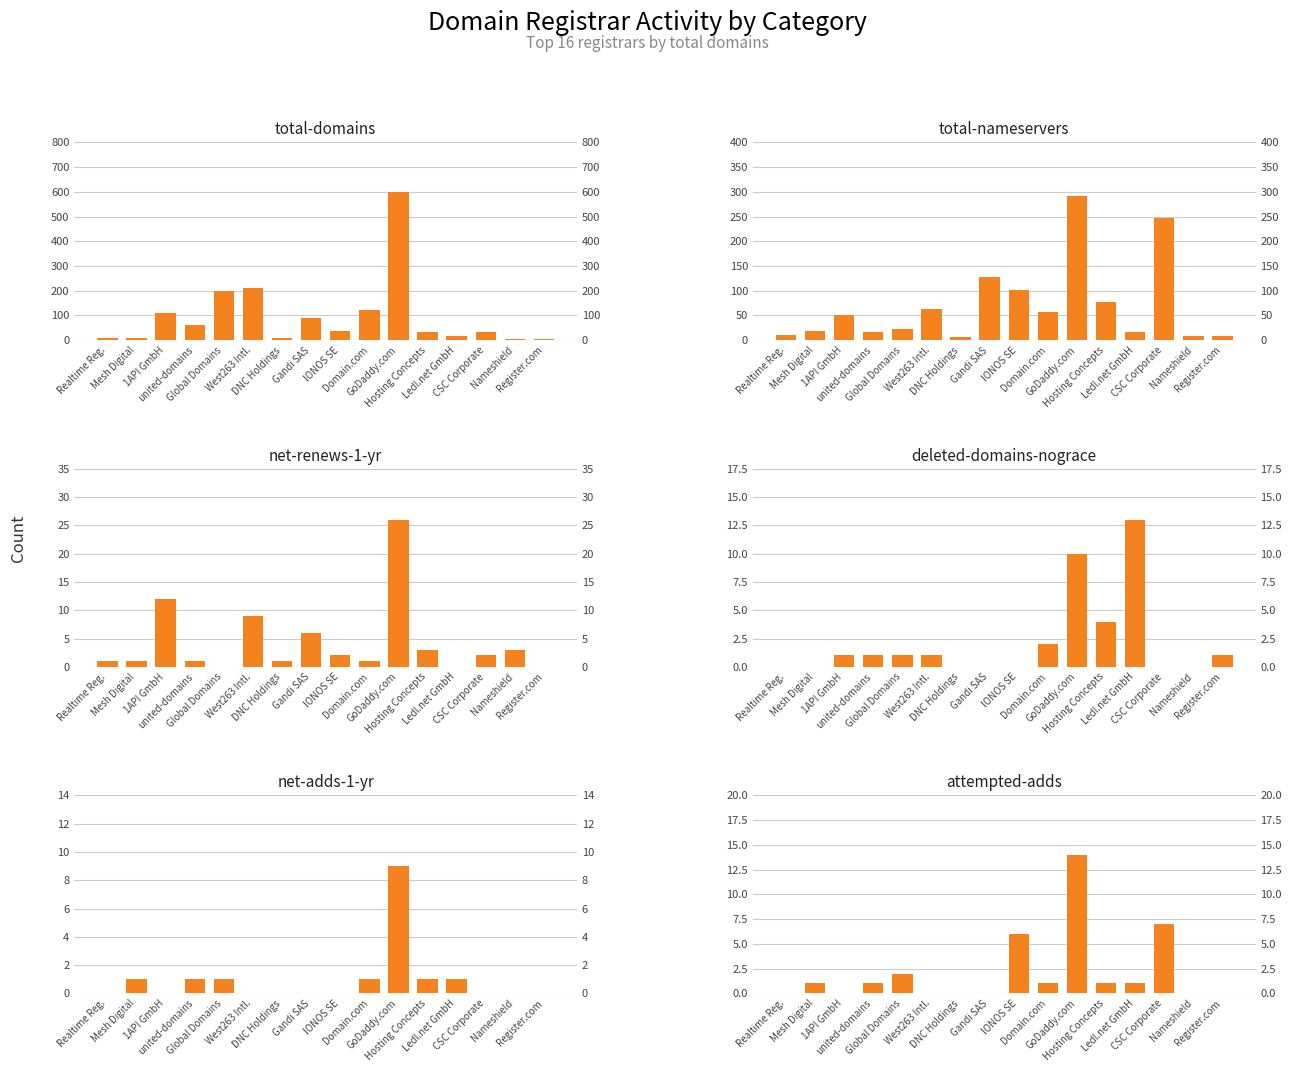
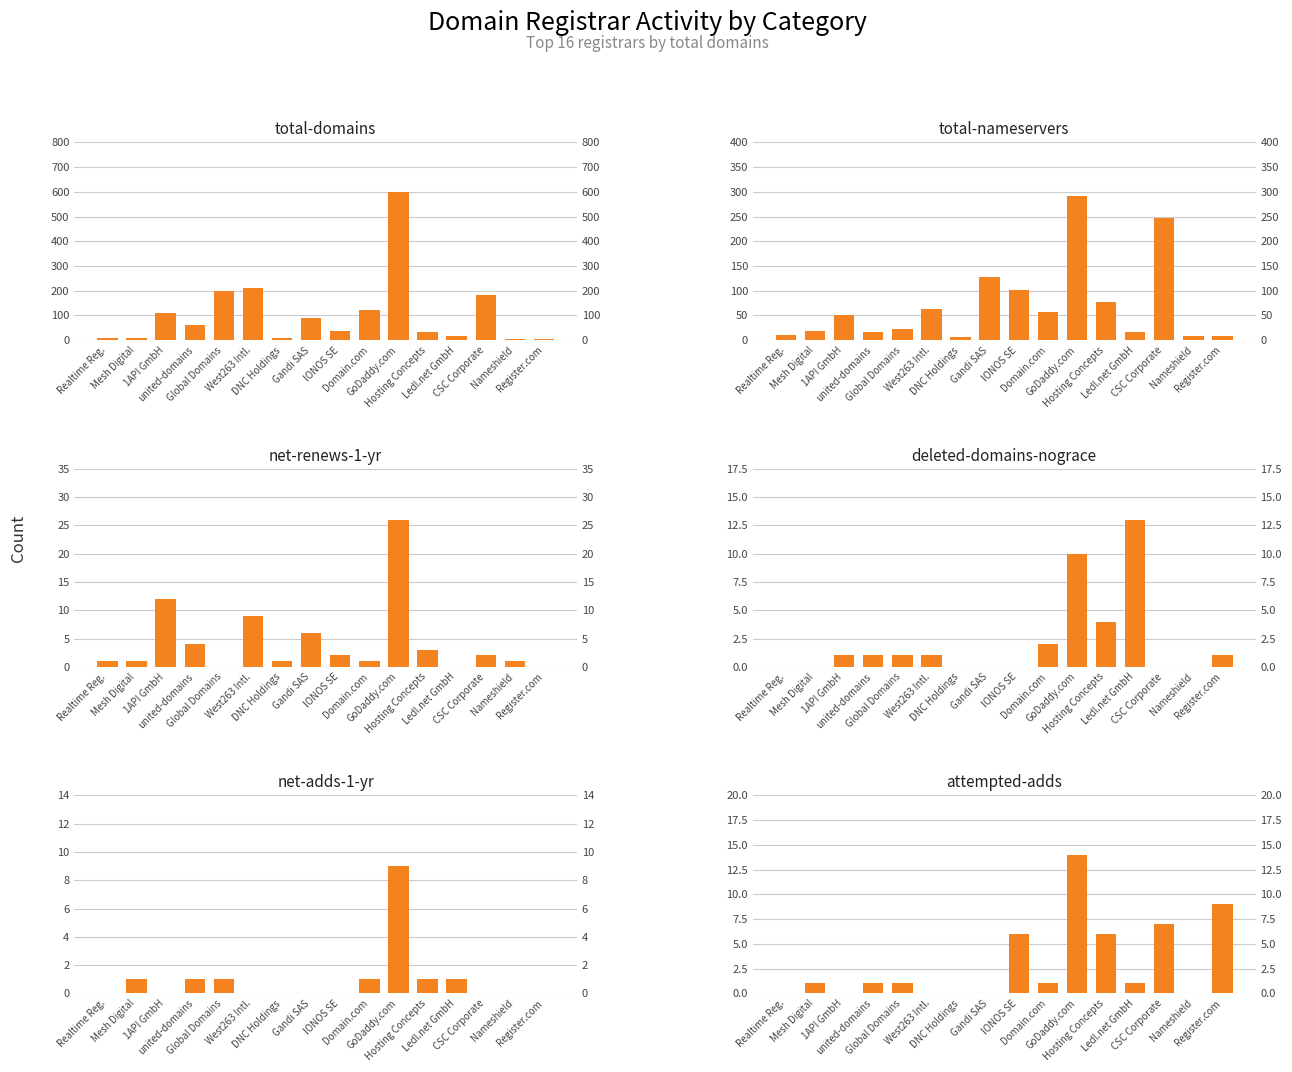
total-domains, CSC Corporate: 30 -> 180
net-renews-1-yr, united-domains: 1 -> 4
net-renews-1-yr, Nameshield: 3 -> 1
attempted-adds, Global Domains: 2 -> 1
attempted-adds, Hosting Concepts: 1 -> 6
attempted-adds, Register.com: 0 -> 9
